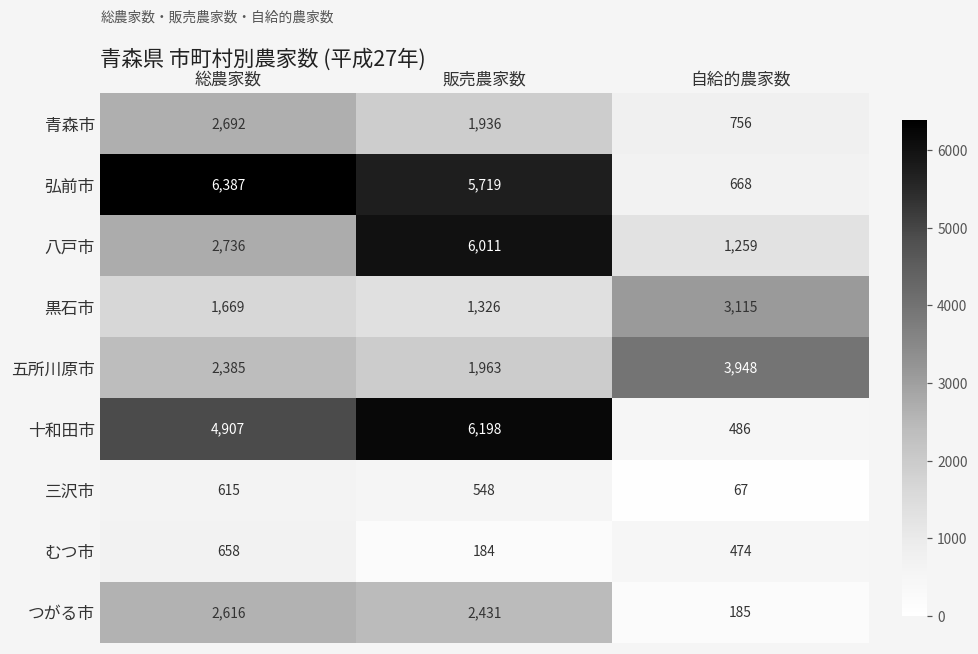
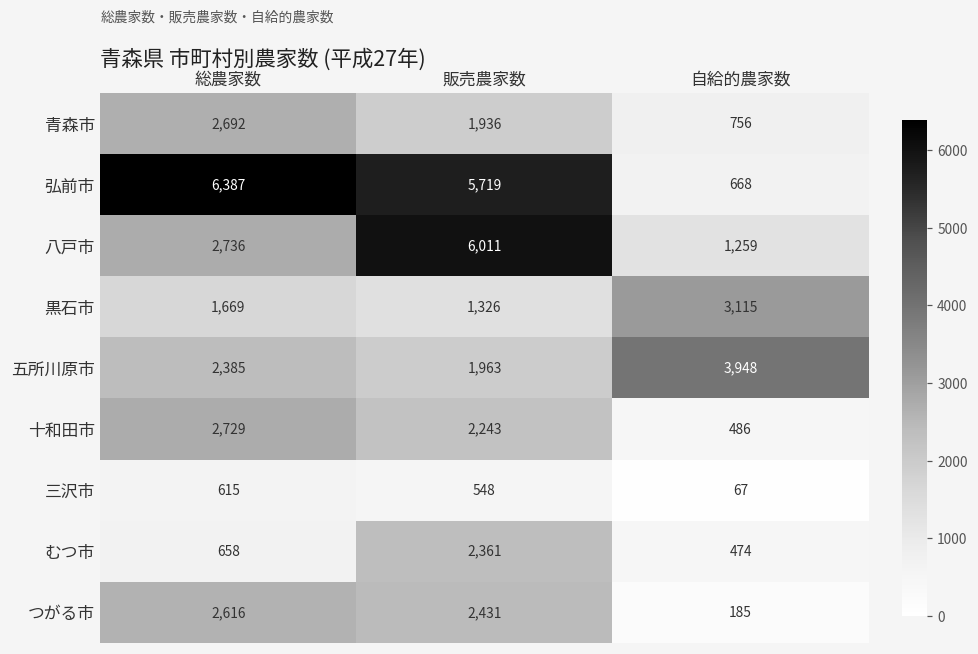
十和田市, 総農家数: 4,907 -> 2,729
十和田市, 販売農家数: 6,198 -> 2,243
むつ市, 販売農家数: 184 -> 2,361
